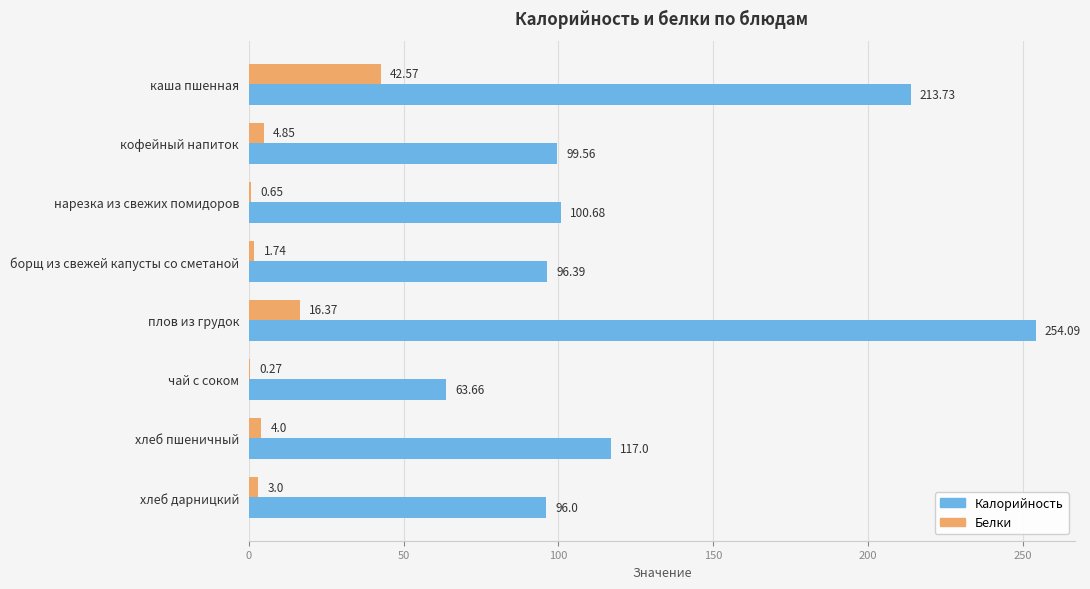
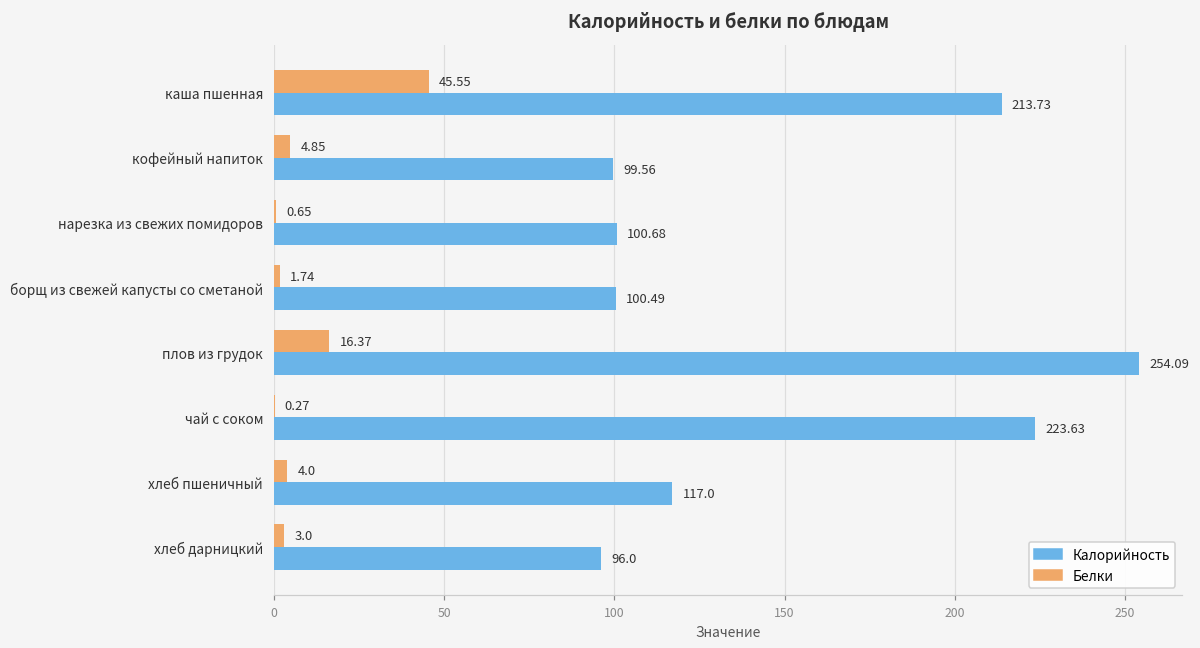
Белки, каша пшенная: 42.57 -> 45.55
Калорийность, борщ из свежей капусты со сметаной: 96.39 -> 100.49
Калорийность, чай с соком: 63.66 -> 223.63
